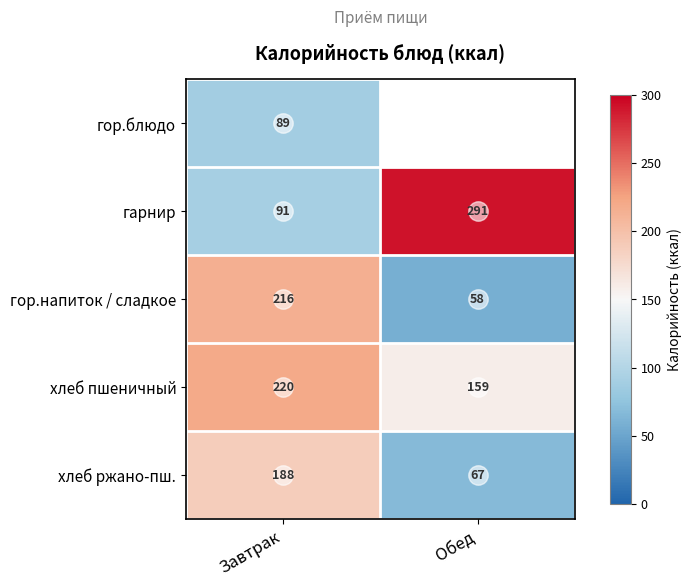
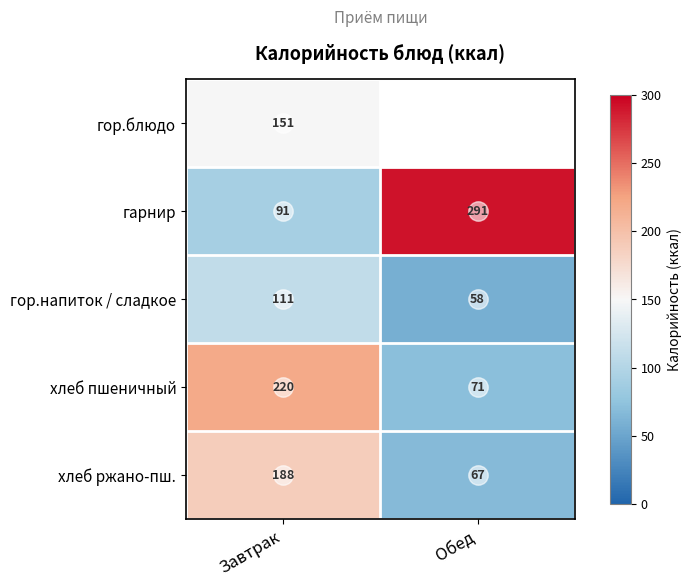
гор.блюдо, Завтрак: 89 -> 151
гор.напиток / сладкое, Завтрак: 216 -> 111
хлеб пшеничный, Обед: 159 -> 71
